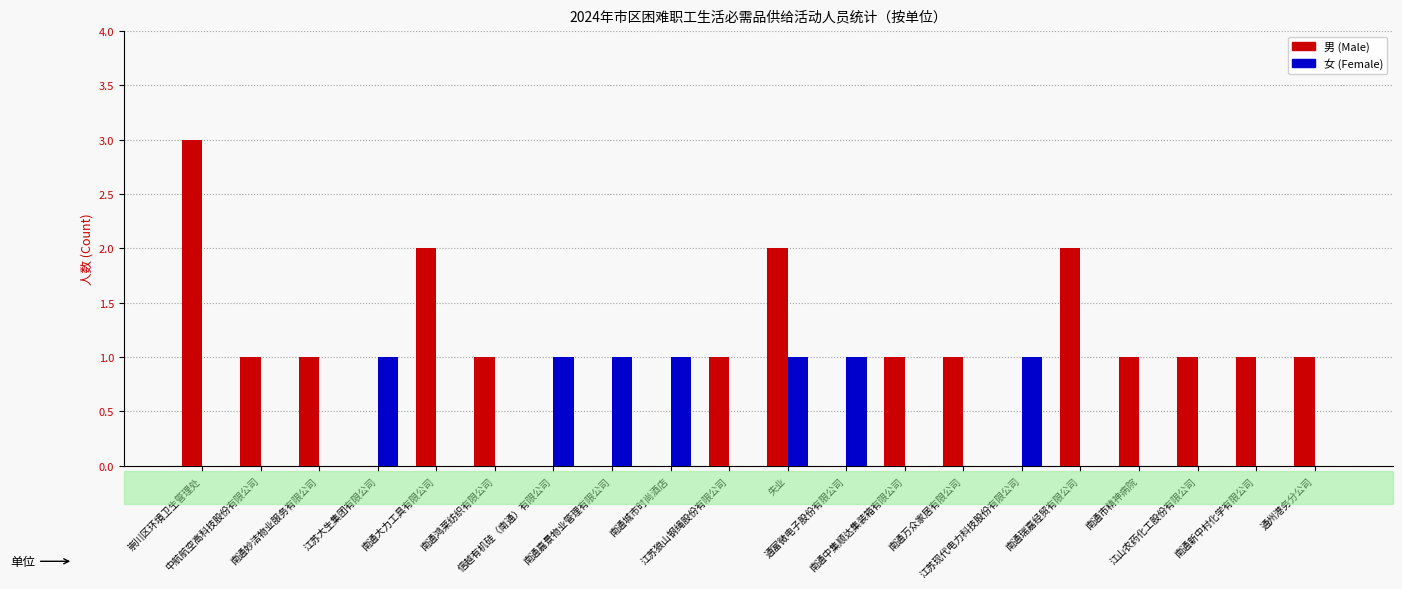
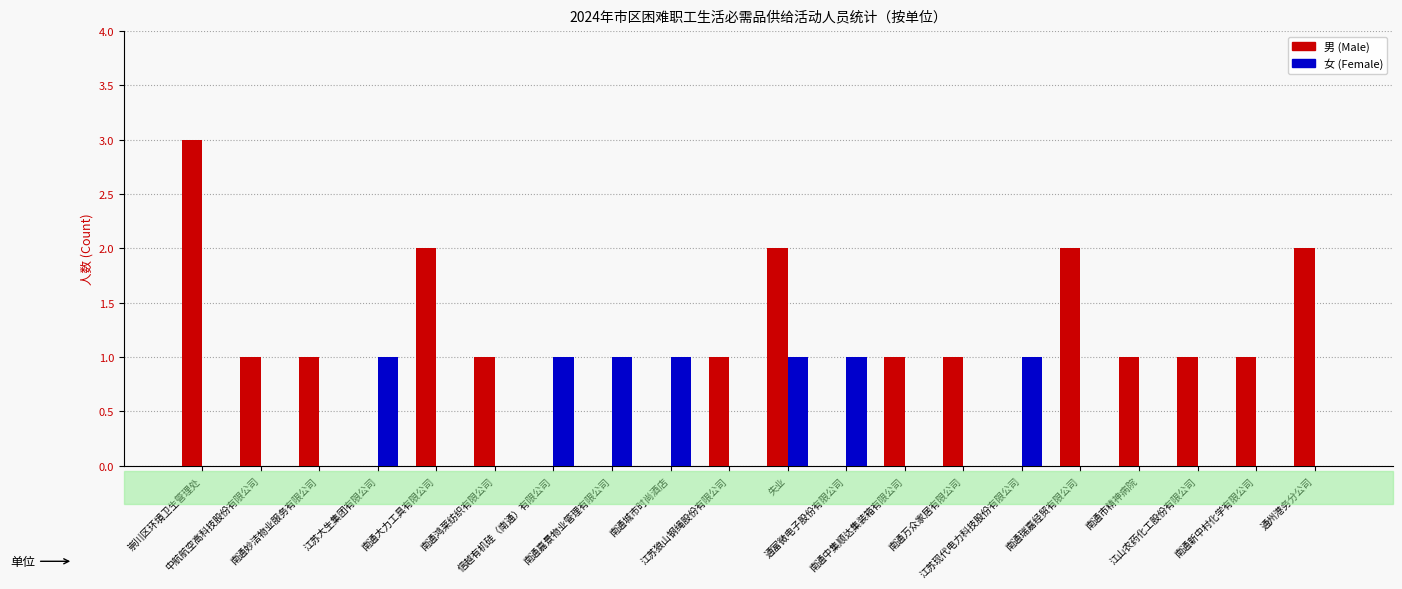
男 (Male), 通州港务分公司: 1 -> 2
